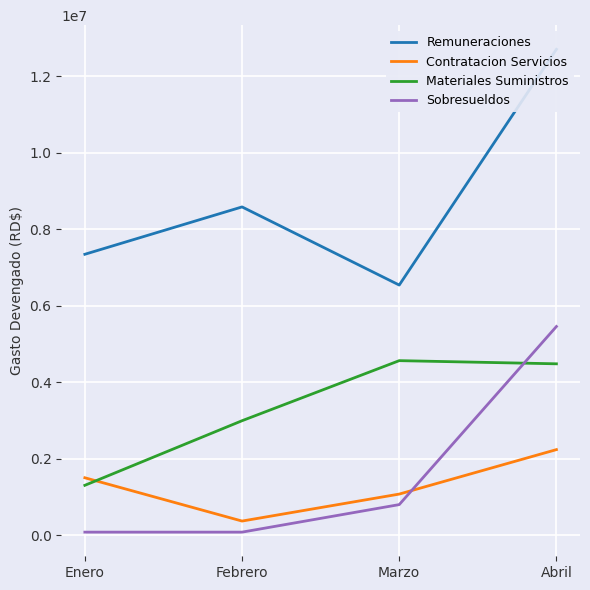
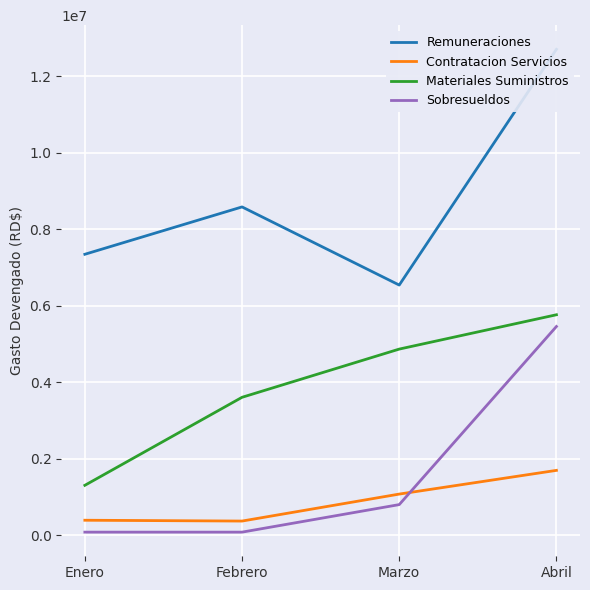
Contratacion Servicios, Enero: 1500000 -> 400000
Materiales Suministros, Febrero: 3000000 -> 3600000
Materiales Suministros, Marzo: 4600000 -> 4900000
Contratacion Servicios, Abril: 2200000 -> 1700000
Materiales Suministros, Abril: 4500000 -> 5800000
